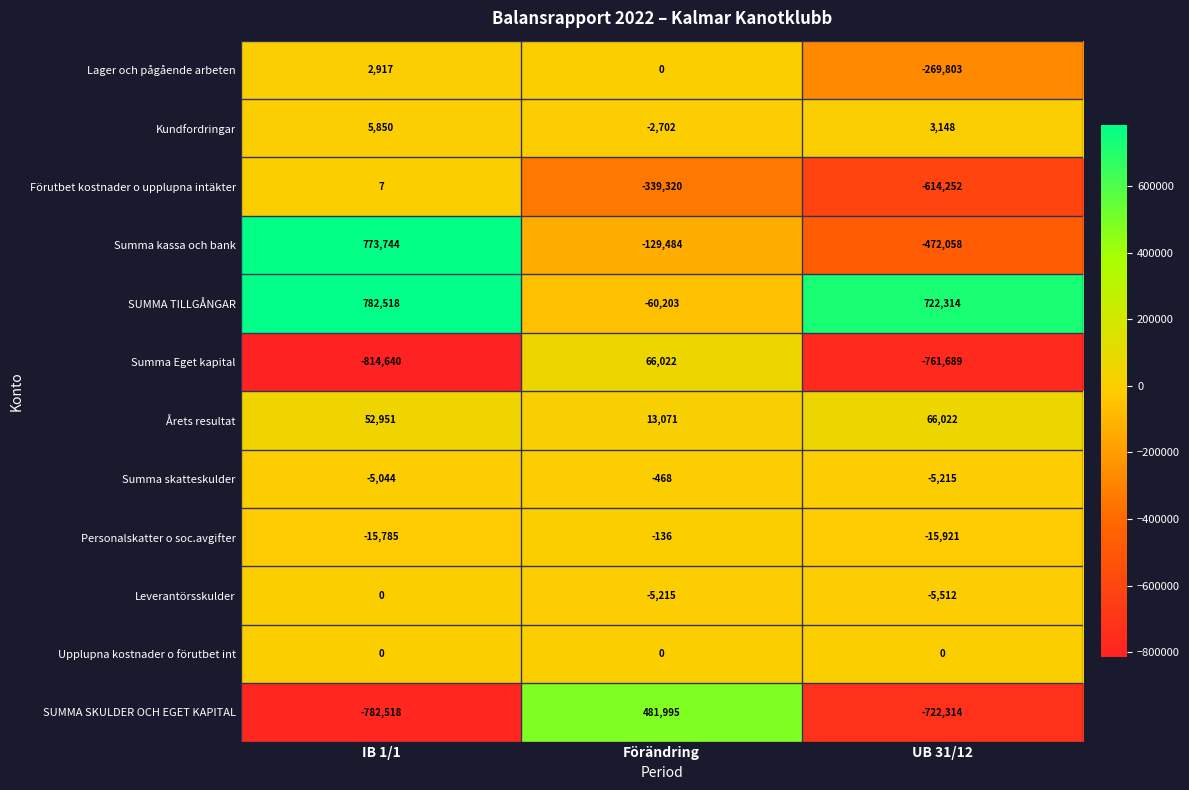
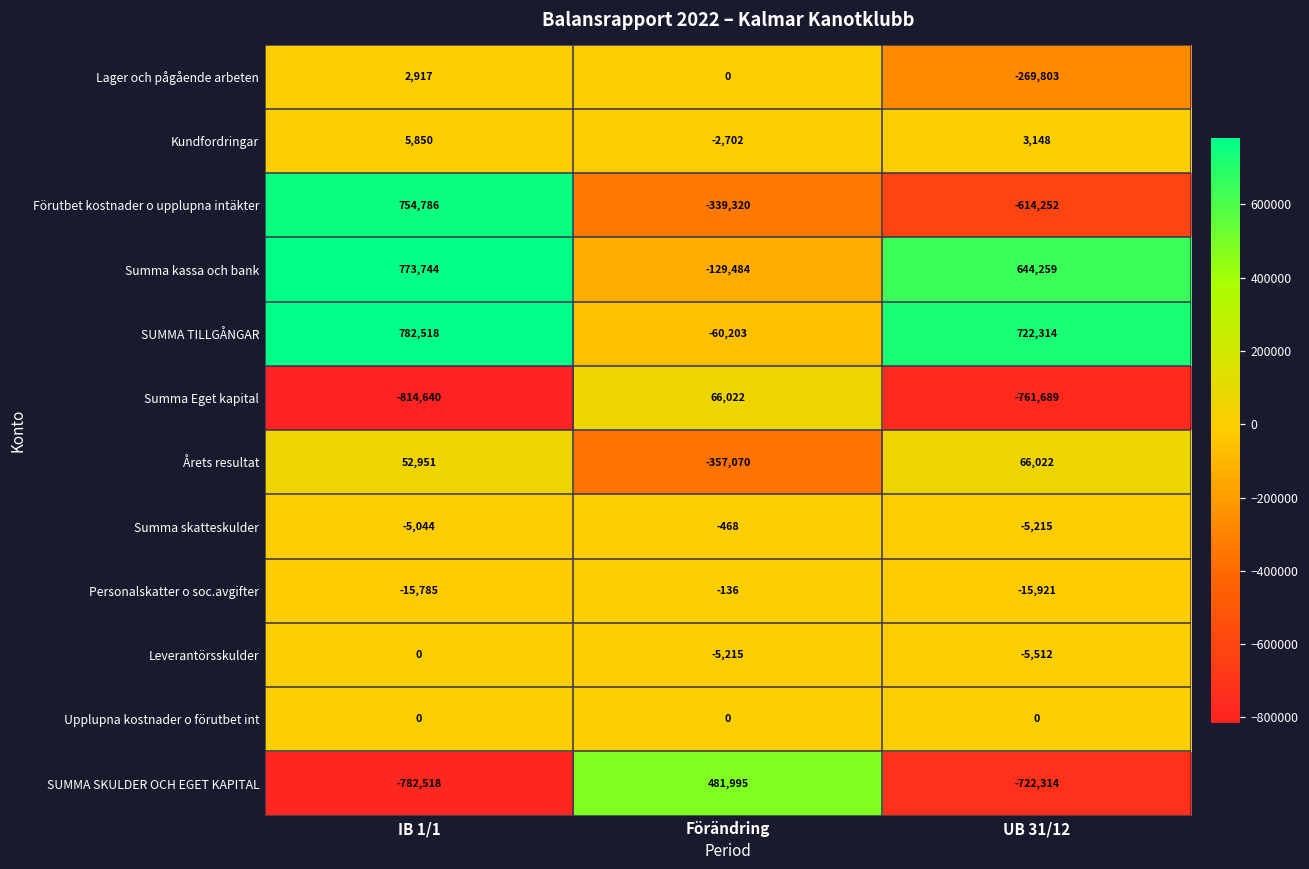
Förutbet kostnader o upplupna intäkter, IB 1/1: 7 -> 754,786
Summa kassa och bank, UB 31/12: -472,058 -> 644,259
Årets resultat, Förändring: 13,071 -> -357,070
